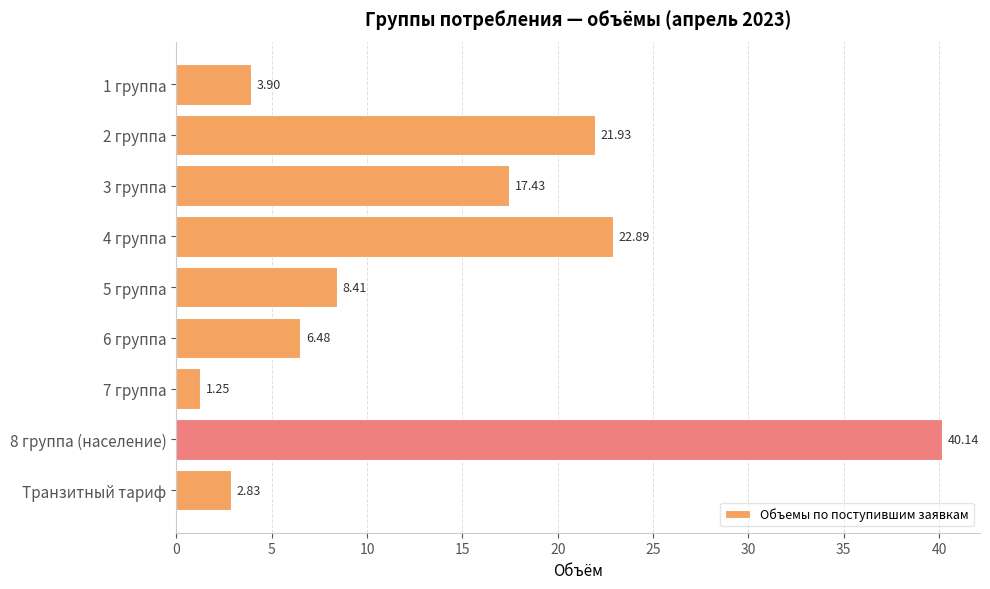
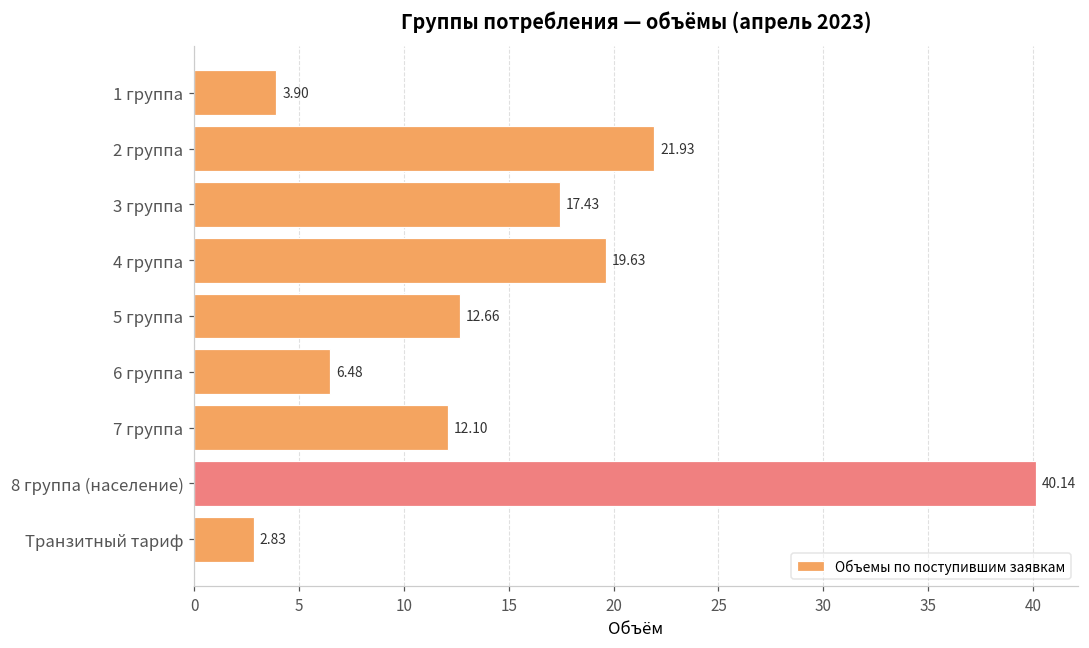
4 группа: 22.89 -> 19.63
5 группа: 8.41 -> 12.66
7 группа: 1.25 -> 12.10
